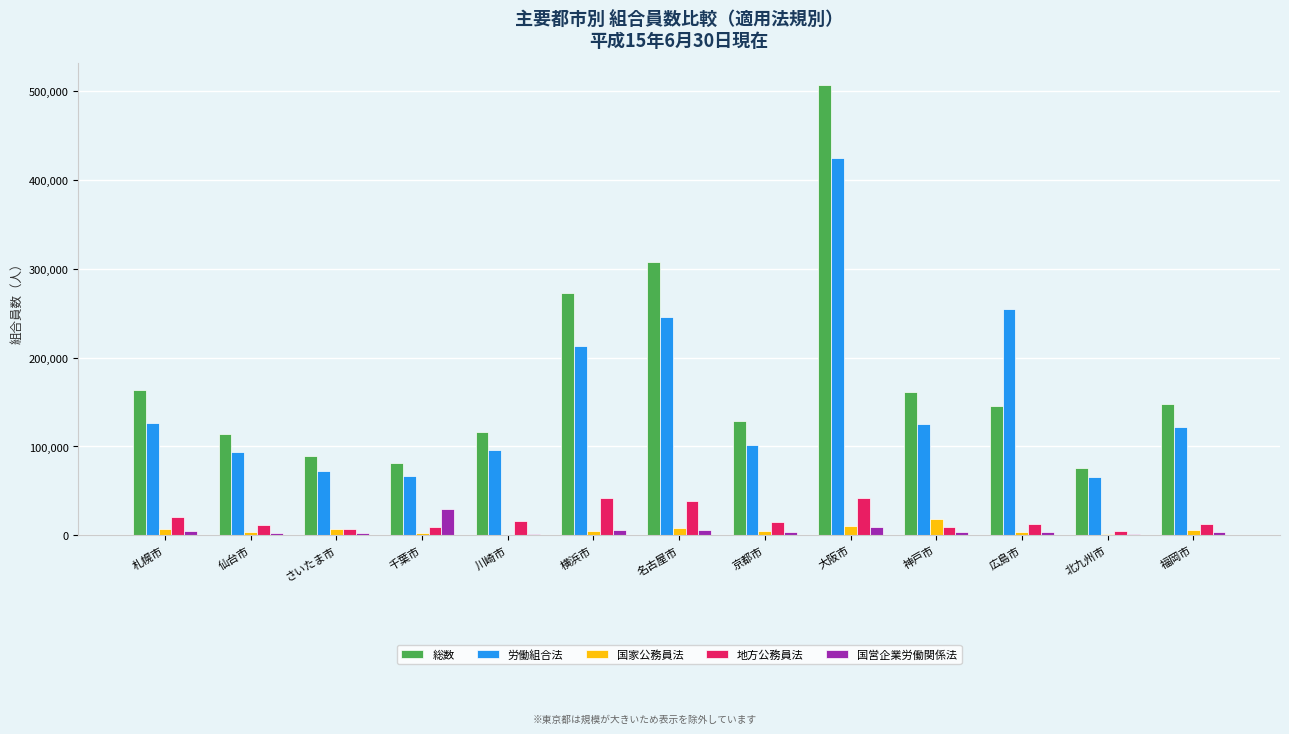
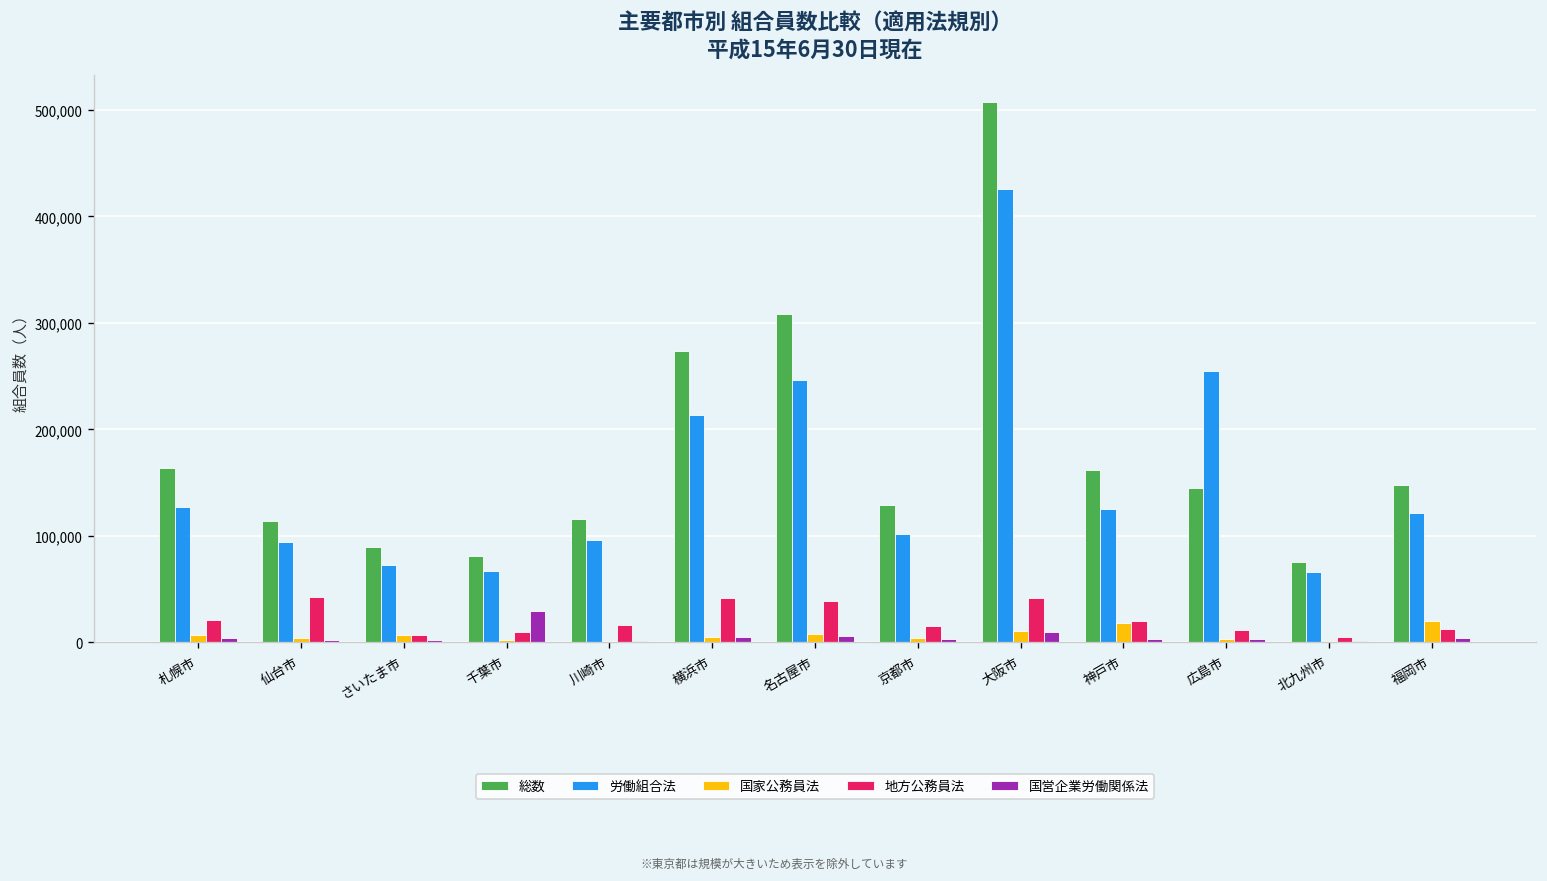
地方公務員法, 仙台市: 10,000 -> 40,000
地方公務員法, 神戸市: 10,000 -> 20,000
国家公務員法, 福岡市: 10,000 -> 20,000
